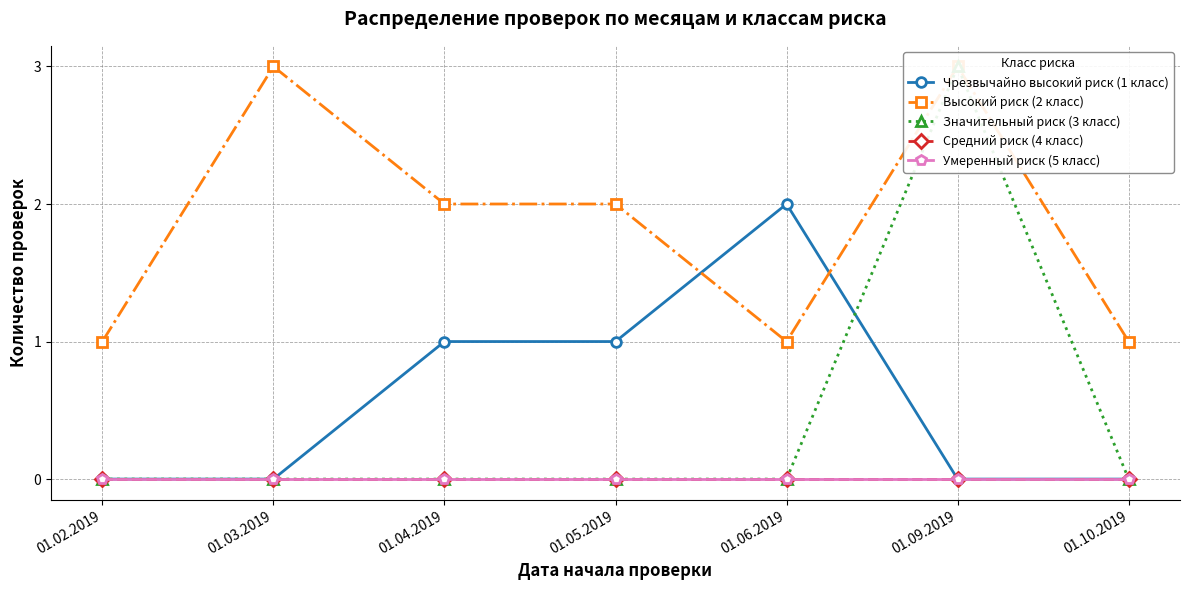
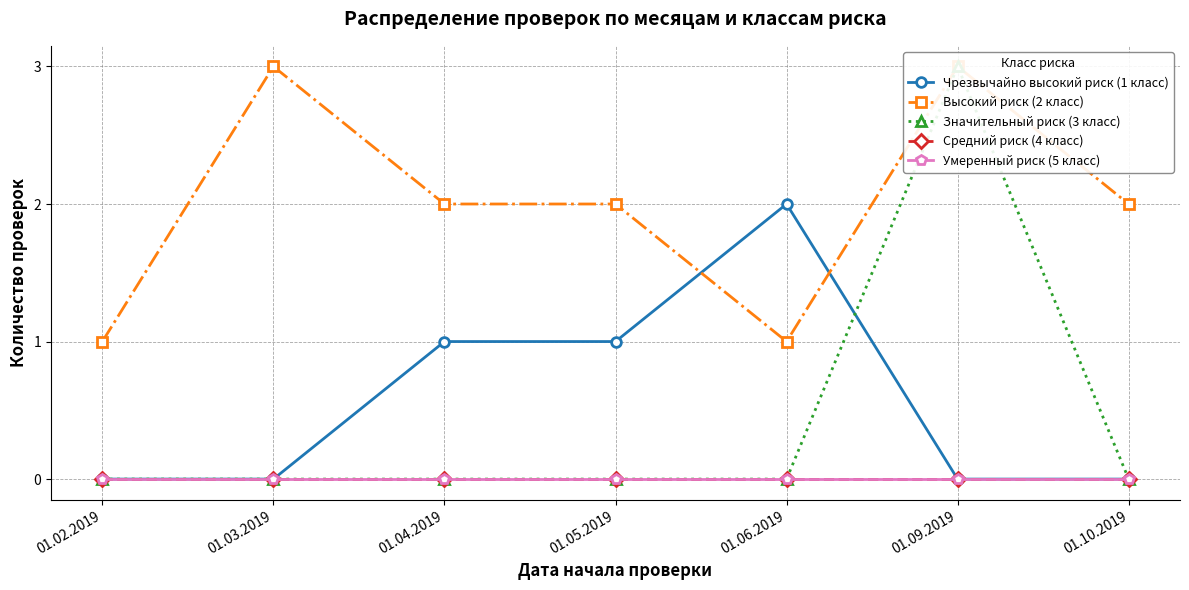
Высокий риск (2 класс), 01.10.2019: 1 -> 2
